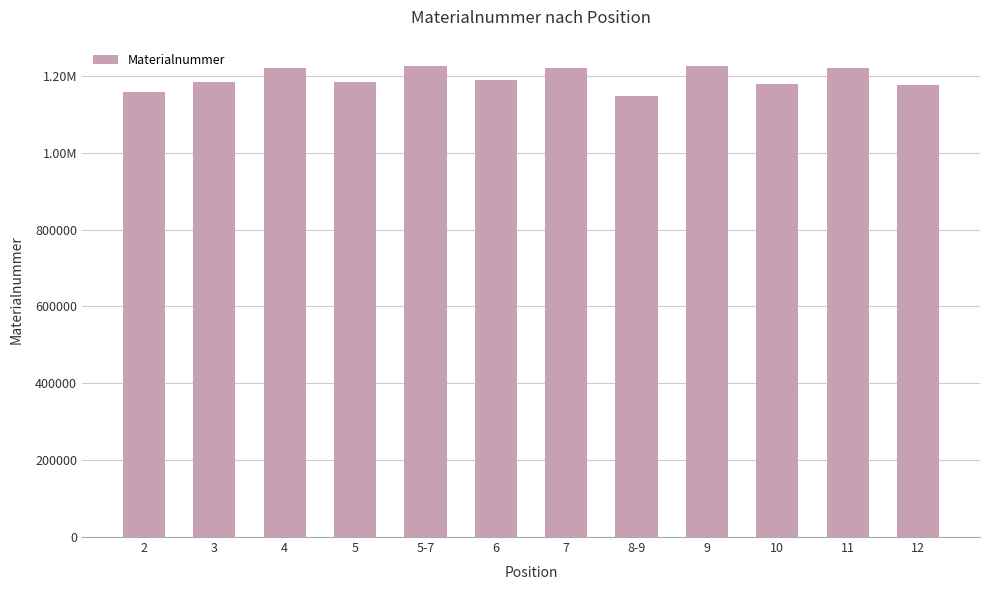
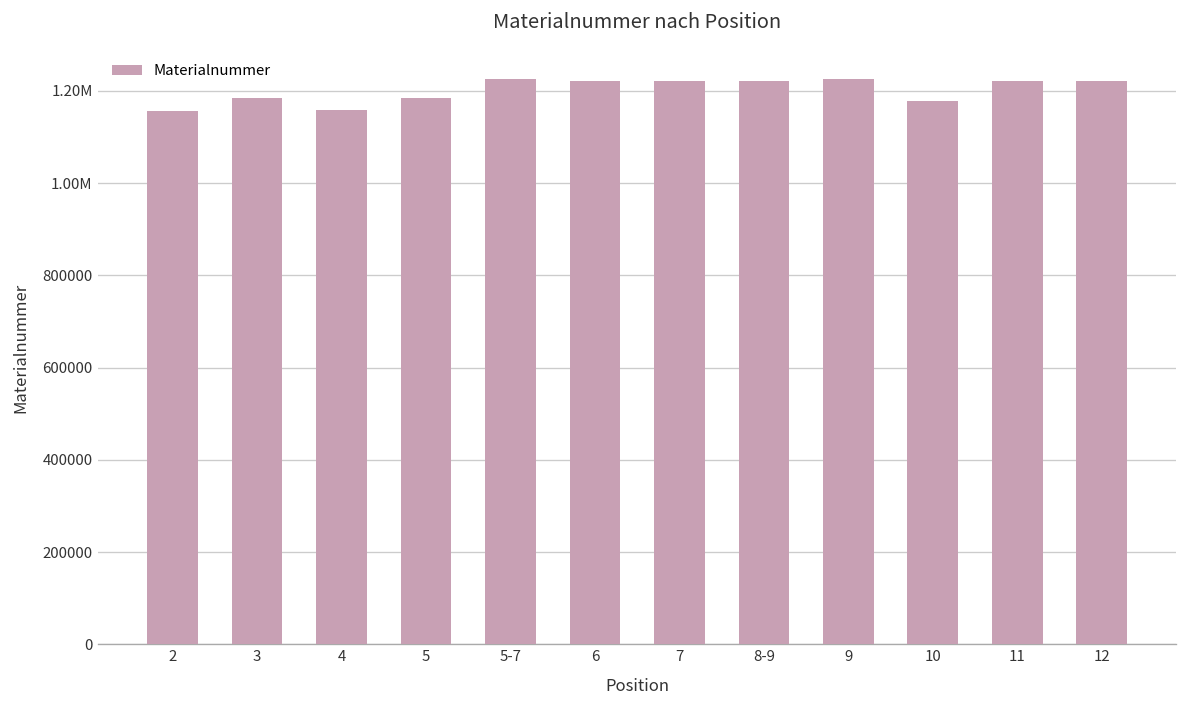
4: 1220000 -> 1160000
6: 1190000 -> 1220000
8-9: 1150000 -> 1220000
12: 1170000 -> 1220000
